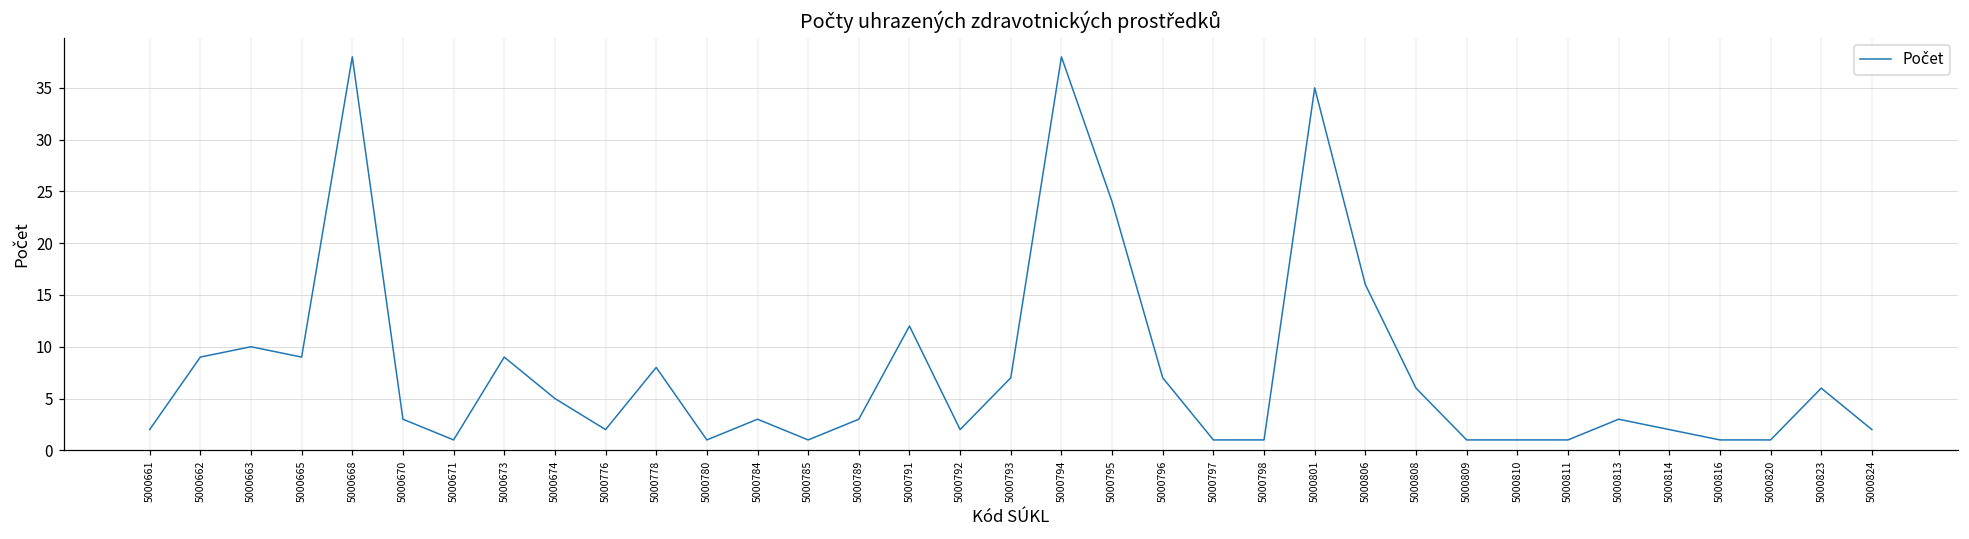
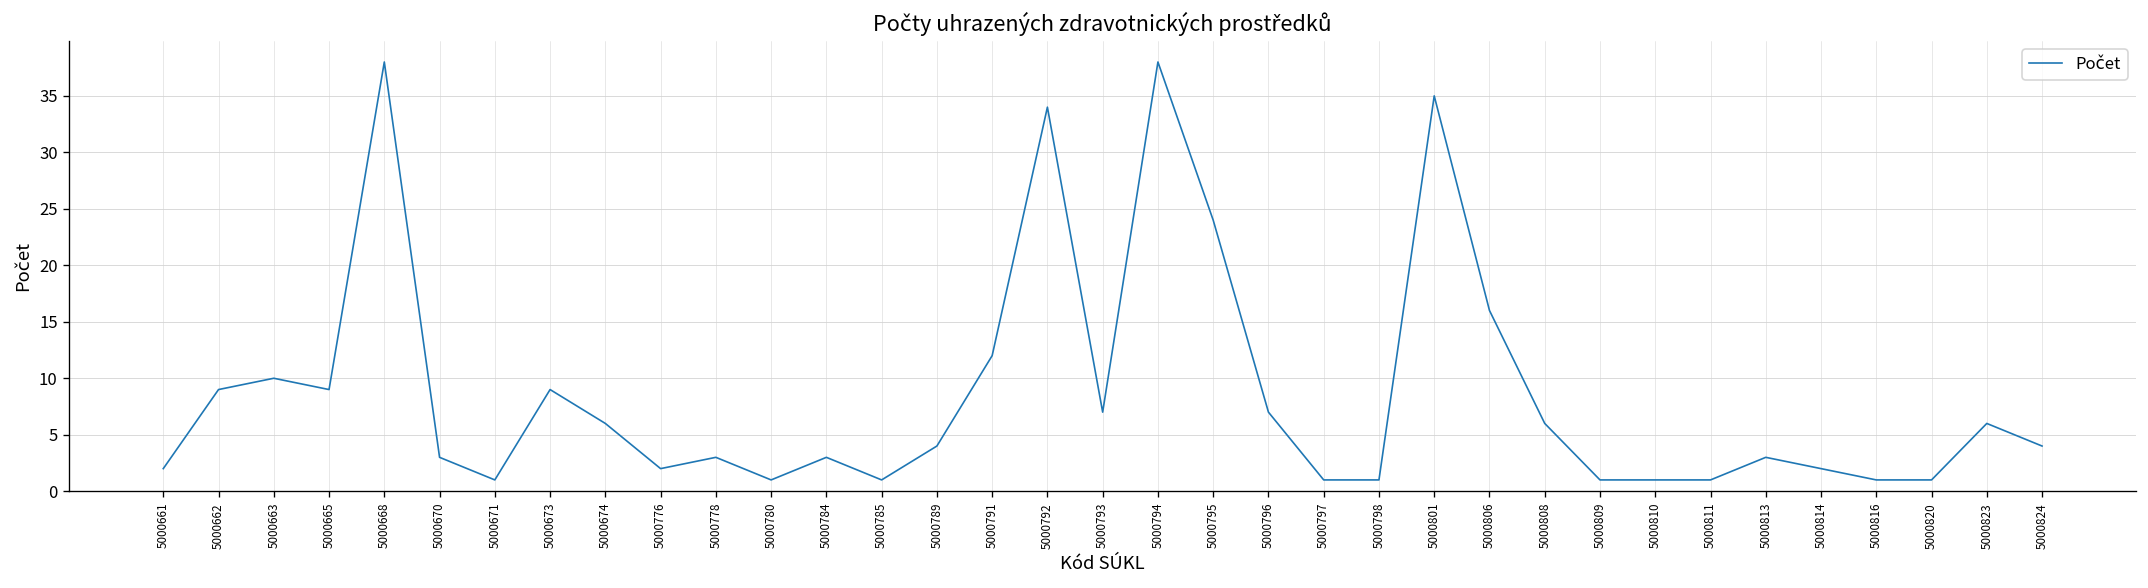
5000674: 5 -> 6
5000778: 8 -> 3
5000789: 3 -> 4
5000792: 2 -> 34
5000824: 2 -> 4
